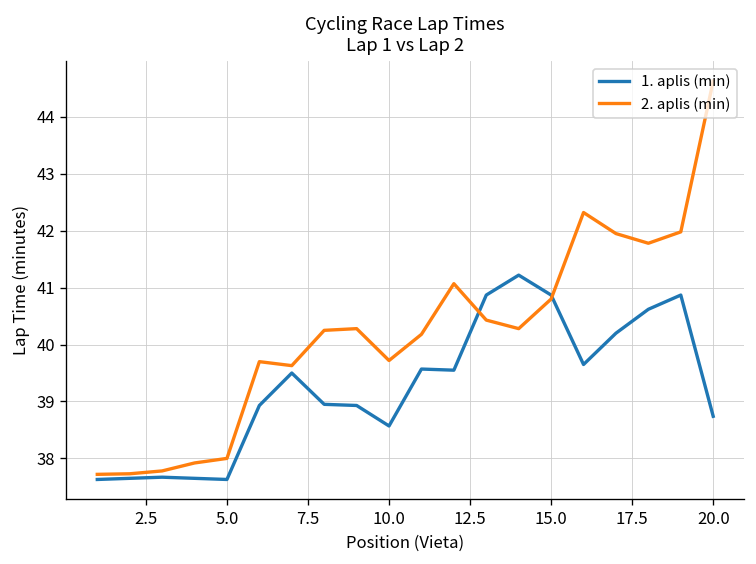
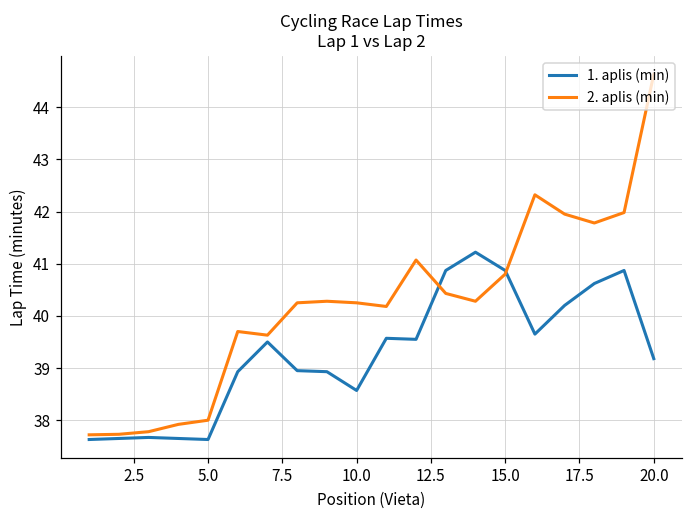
2. aplis (min), 10.0: 39.7 -> 40.3
1. aplis (min), 20.0: 38.7 -> 39.2
